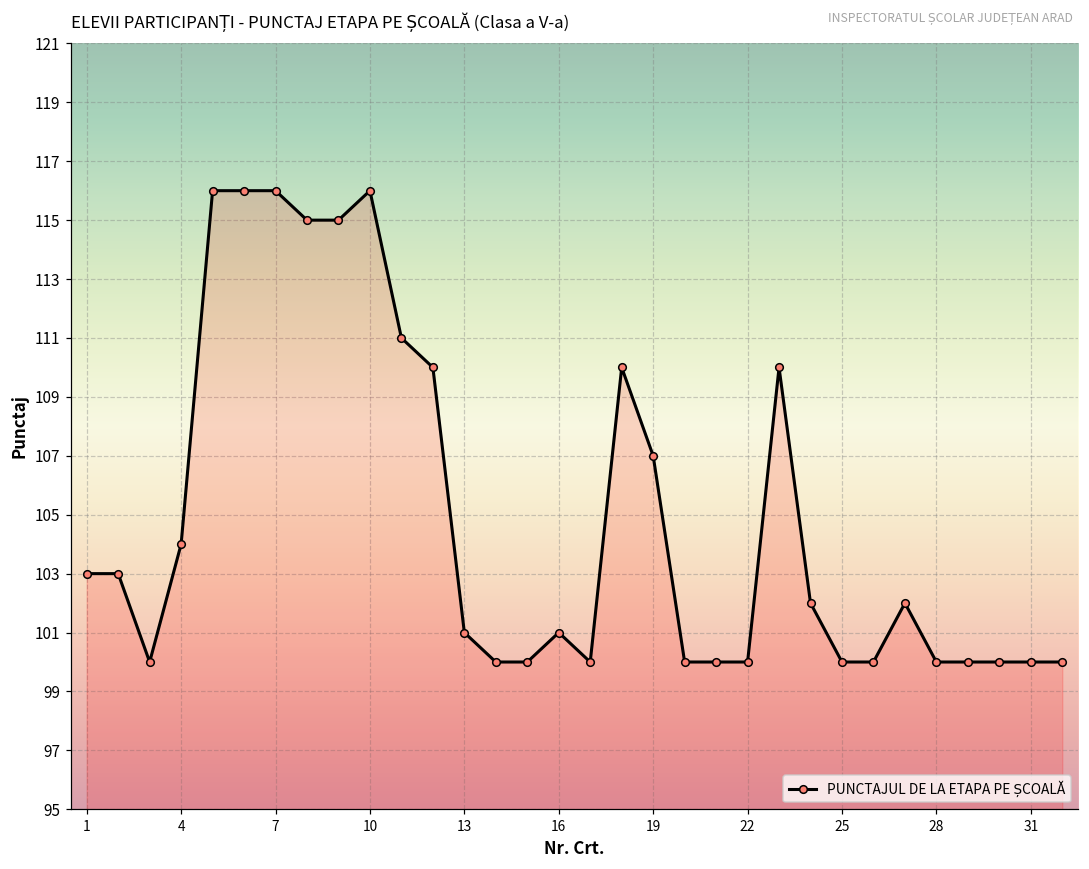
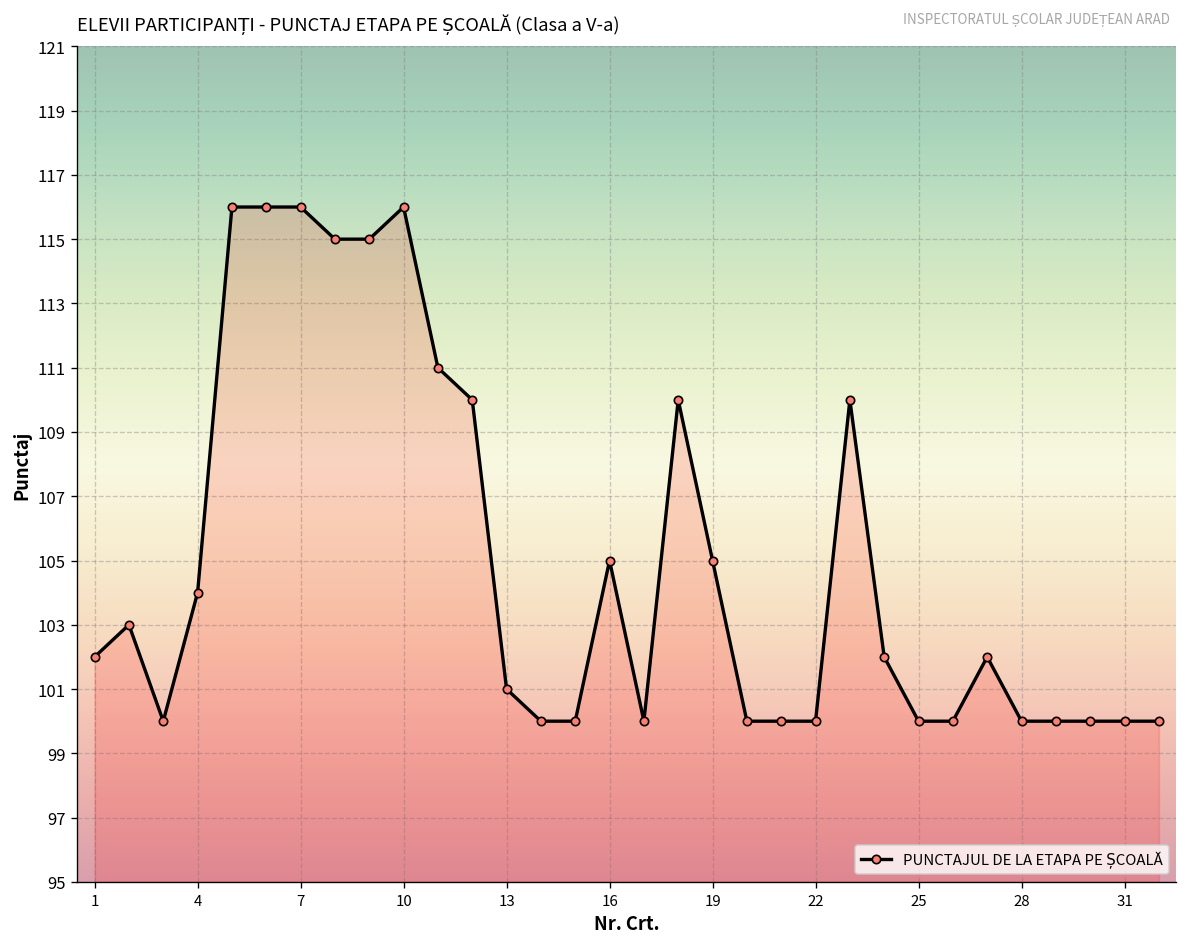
1: 103 -> 102
16: 101 -> 105
19: 107 -> 105
